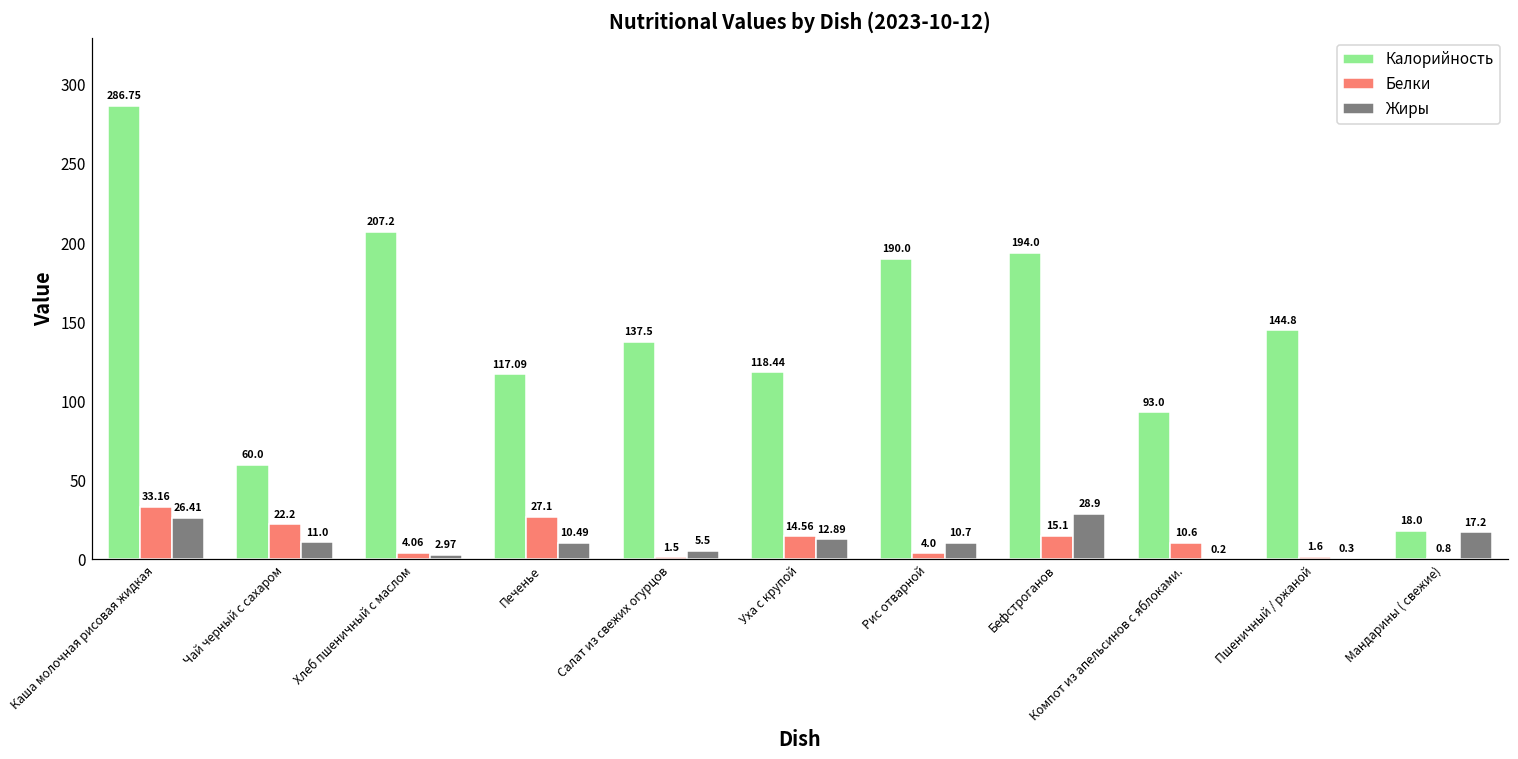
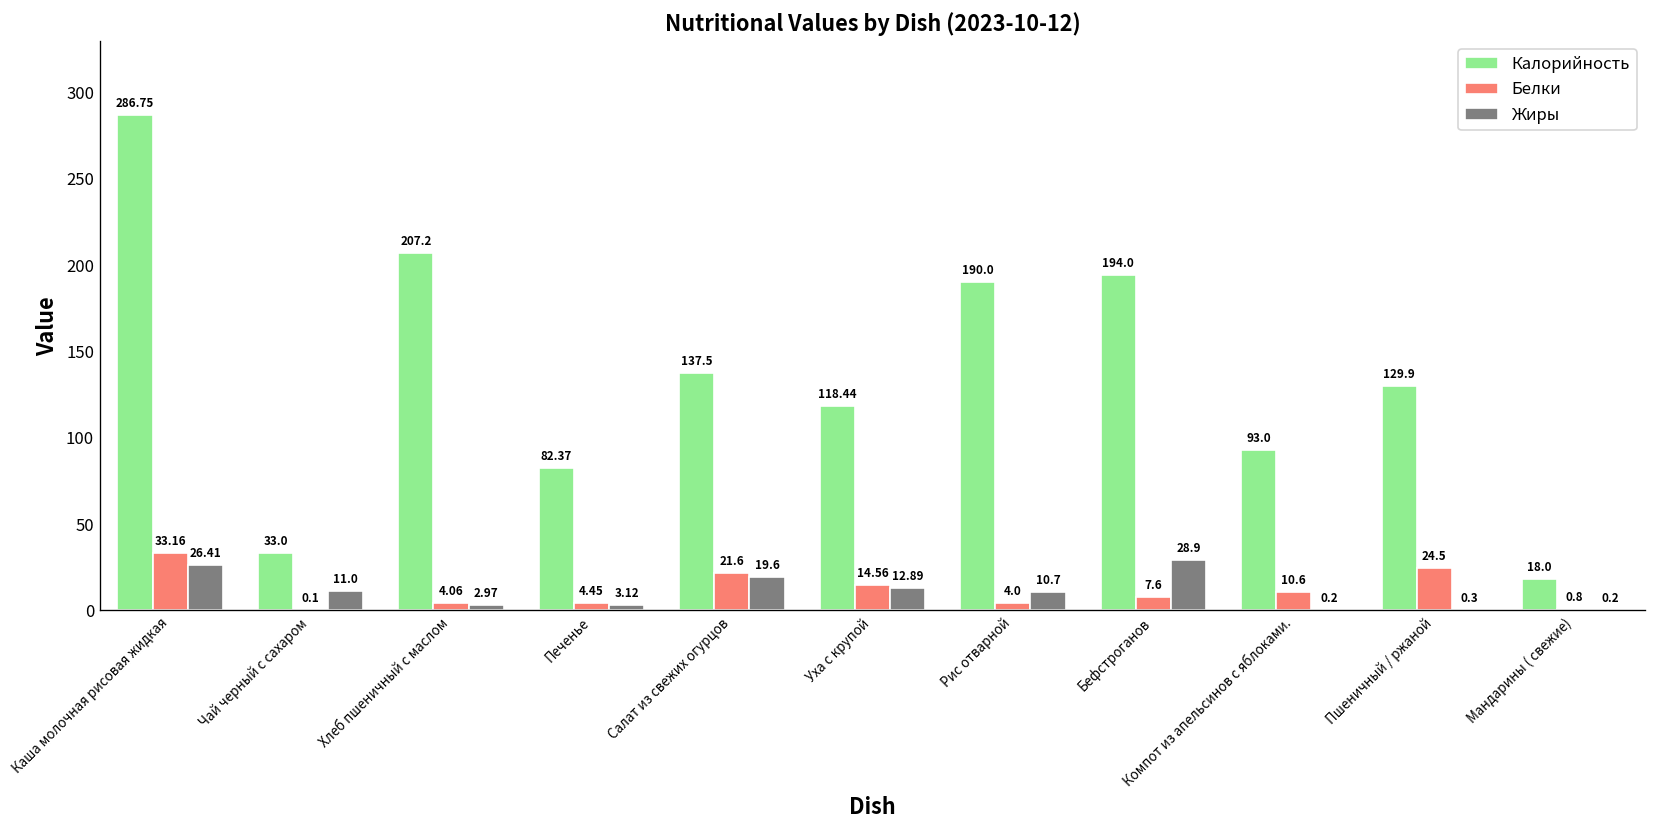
Калорийность, Чай черный с сахаром: 60.0 -> 33.0
Белки, Чай черный с сахаром: 22.2 -> 0.1
Калорийность, Печенье: 117.09 -> 82.37
Белки, Печенье: 27.1 -> 4.45
Жиры, Печенье: 10.49 -> 3.12
Белки, Салат из свежих огурцов: 1.5 -> 21.6
Жиры, Салат из свежих огурцов: 5.5 -> 19.6
Белки, Бефстроганов: 15.1 -> 7.6
Калорийность, Пшеничный / ржаной: 144.8 -> 129.9
Белки, Пшеничный / ржаной: 1.6 -> 24.5
Жиры, Мандарины ( свежие): 17.2 -> 0.2
